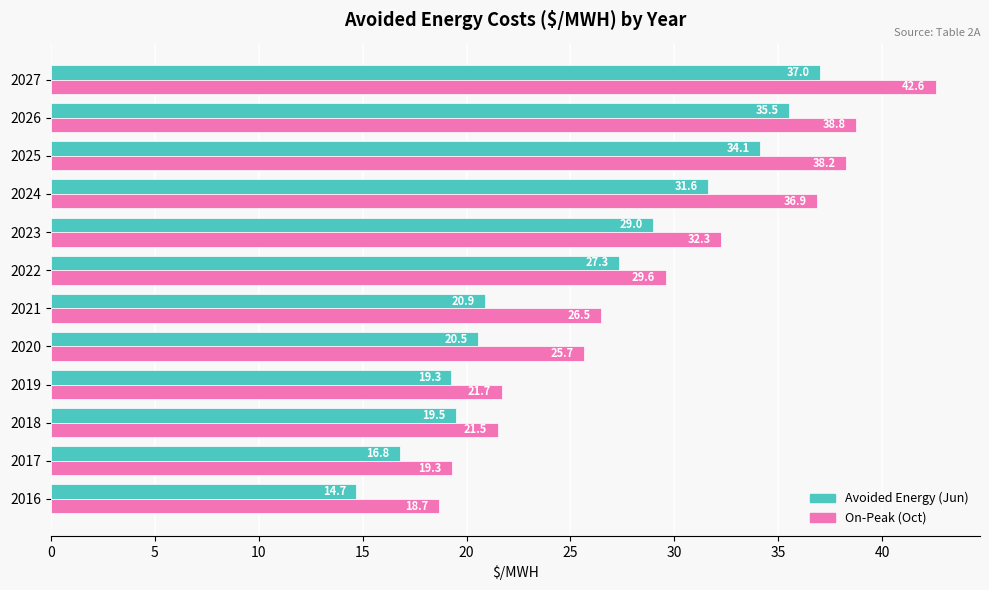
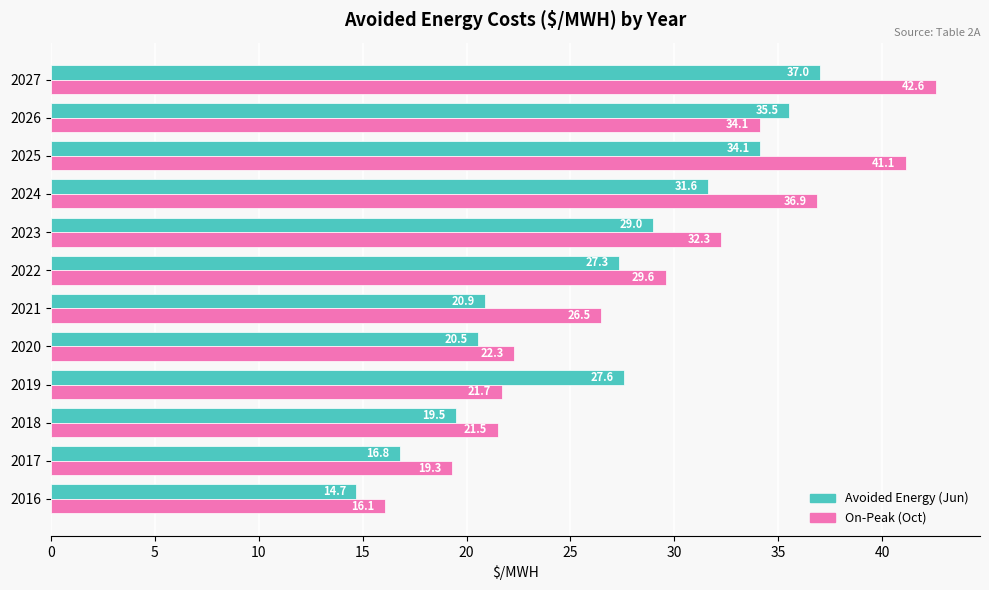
On-Peak (Oct), 2026: 38.8 -> 34.1
On-Peak (Oct), 2025: 38.2 -> 41.1
On-Peak (Oct), 2020: 25.7 -> 22.3
Avoided Energy (Jun), 2019: 19.3 -> 27.6
On-Peak (Oct), 2016: 18.7 -> 16.1
